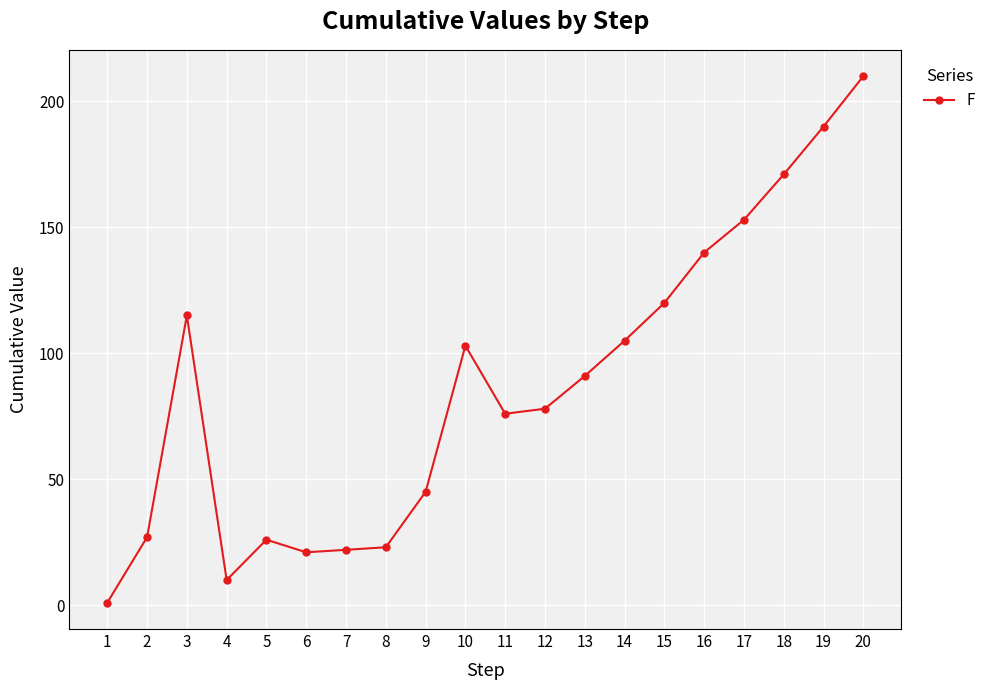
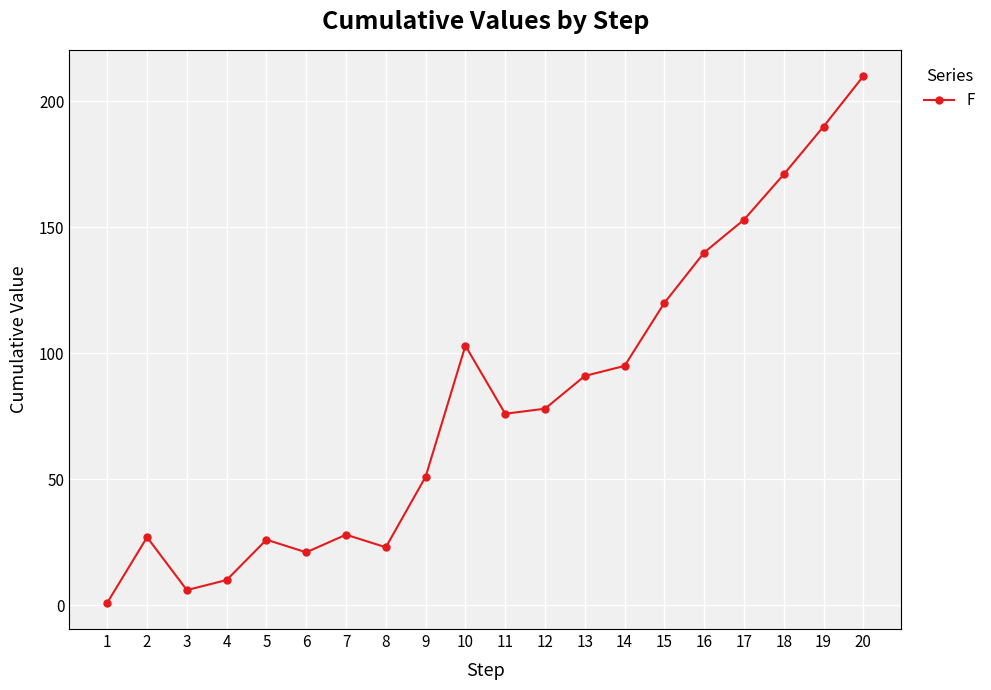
3: 115 -> 6
7: 22 -> 28
9: 45 -> 51
14: 105 -> 95
